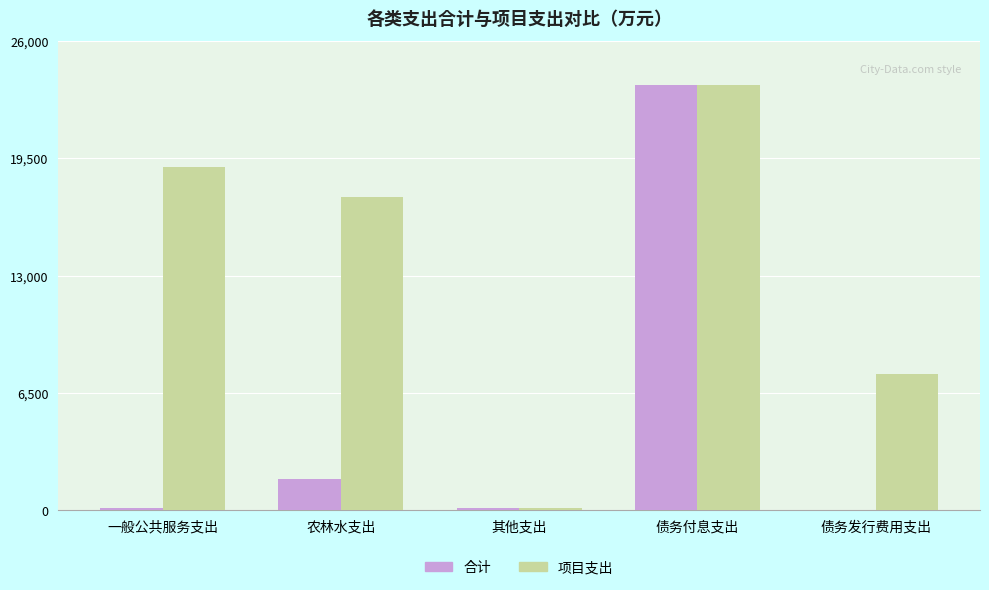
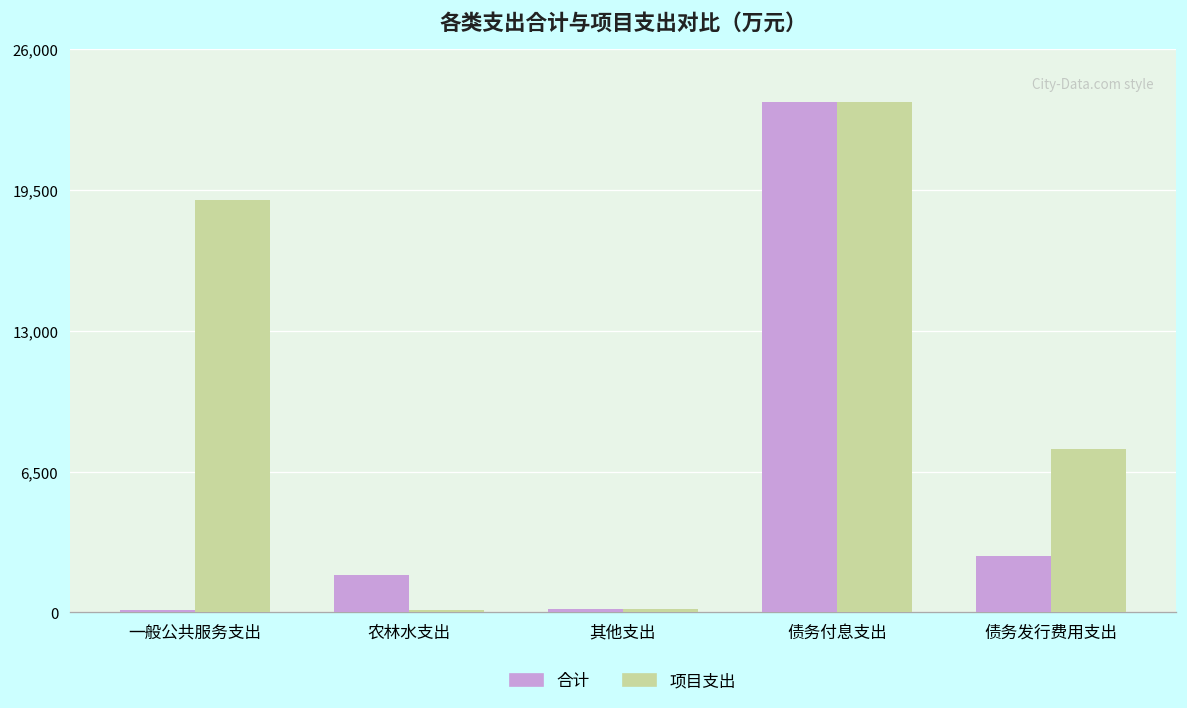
项目支出, 农林水支出: 17,300 -> 100
合计, 债务发行费用支出: 0 -> 2,600
